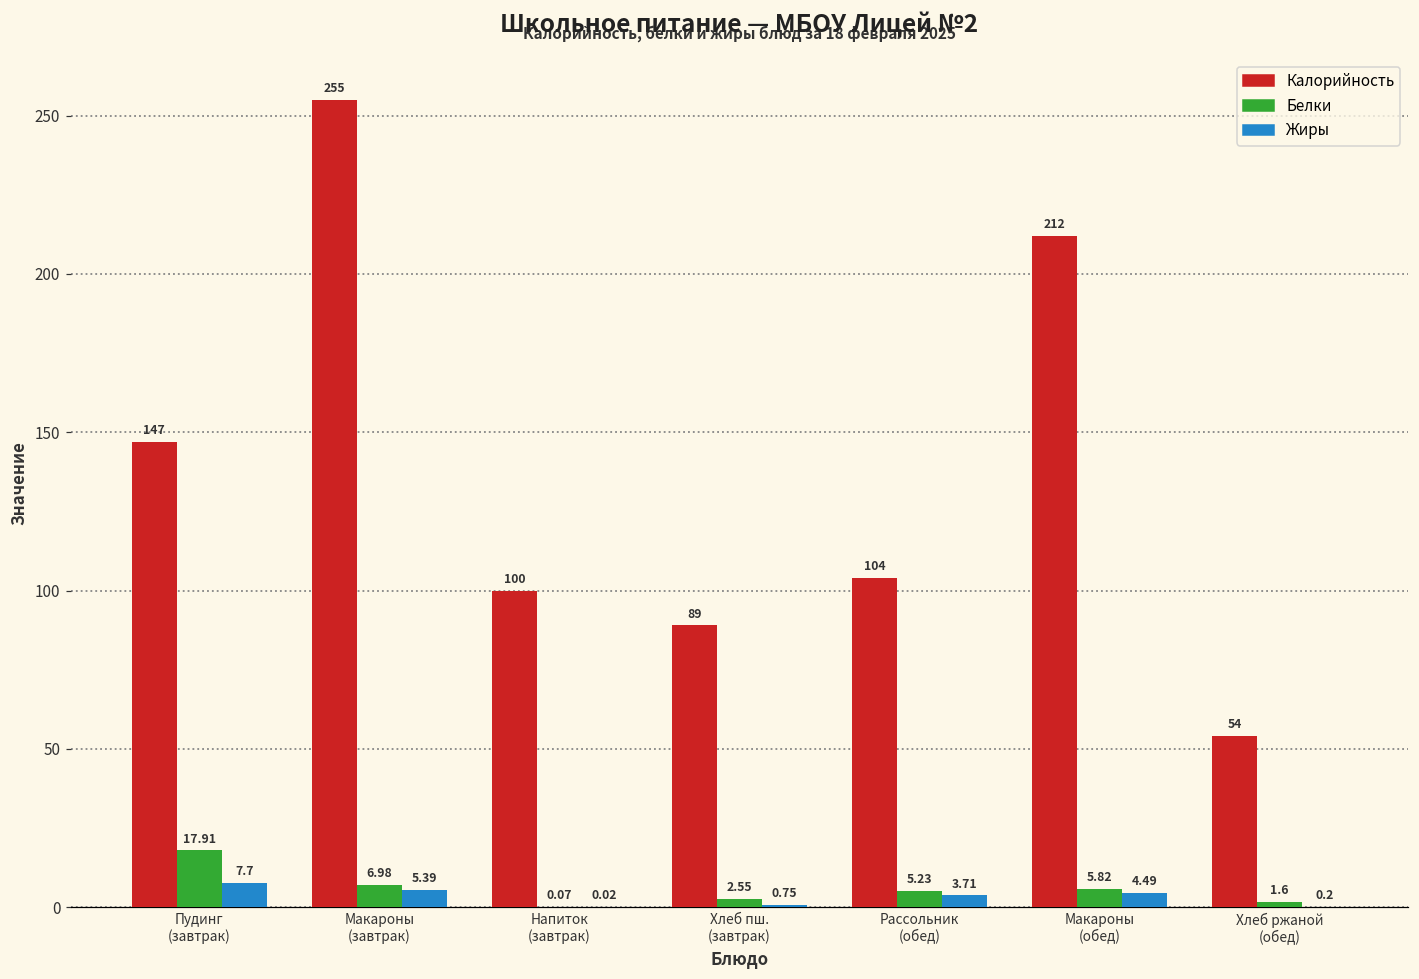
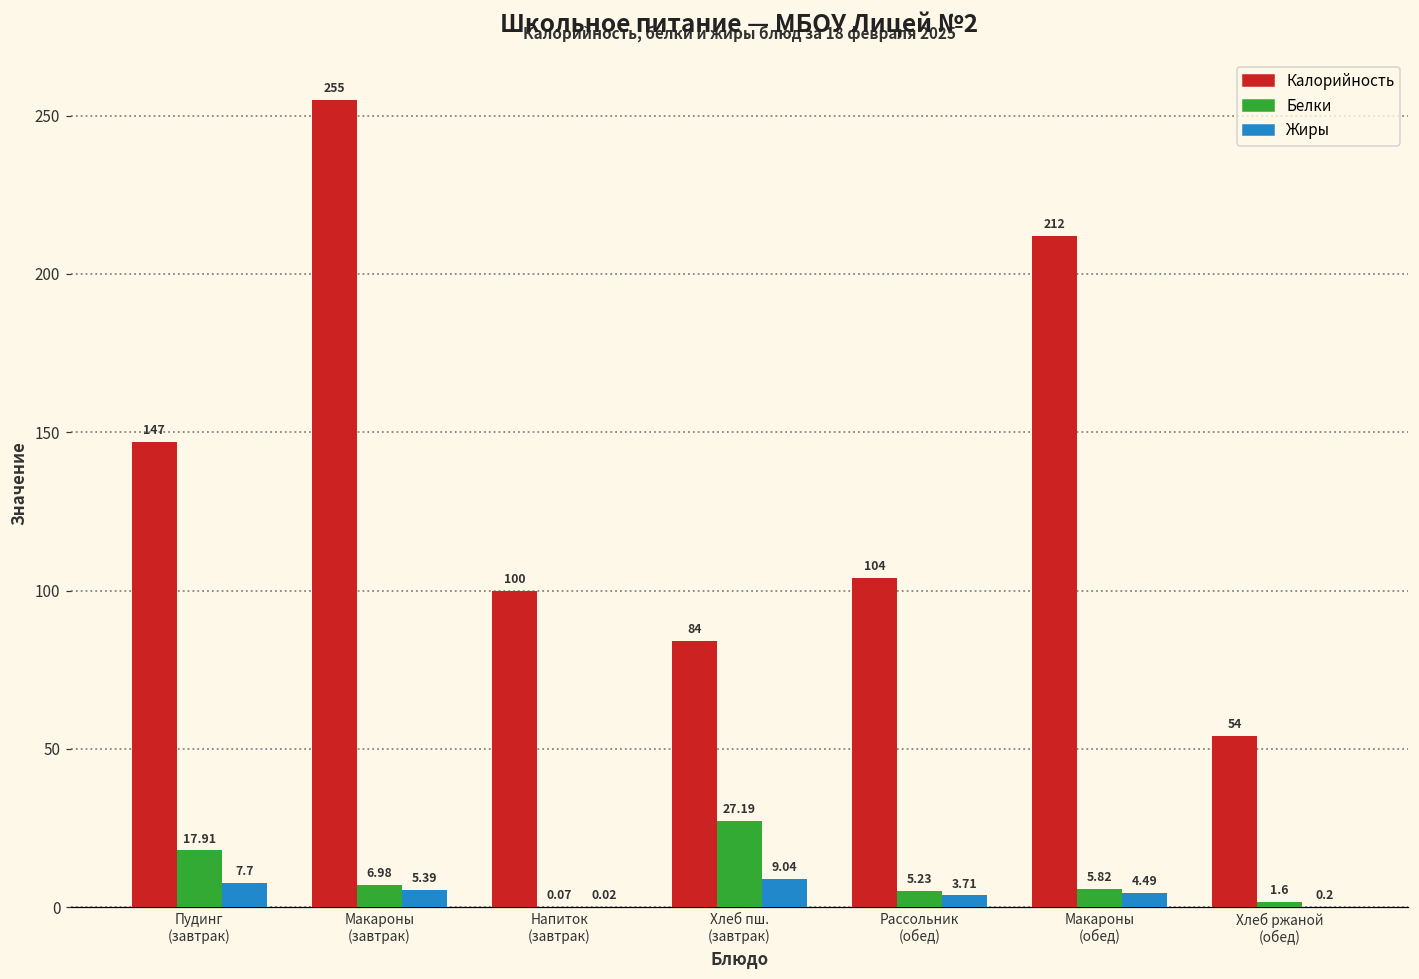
Калорийность, Хлеб пш. (завтрак): 89 -> 84
Белки, Хлеб пш. (завтрак): 2.55 -> 27.19
Жиры, Хлеб пш. (завтрак): 0.75 -> 9.04
